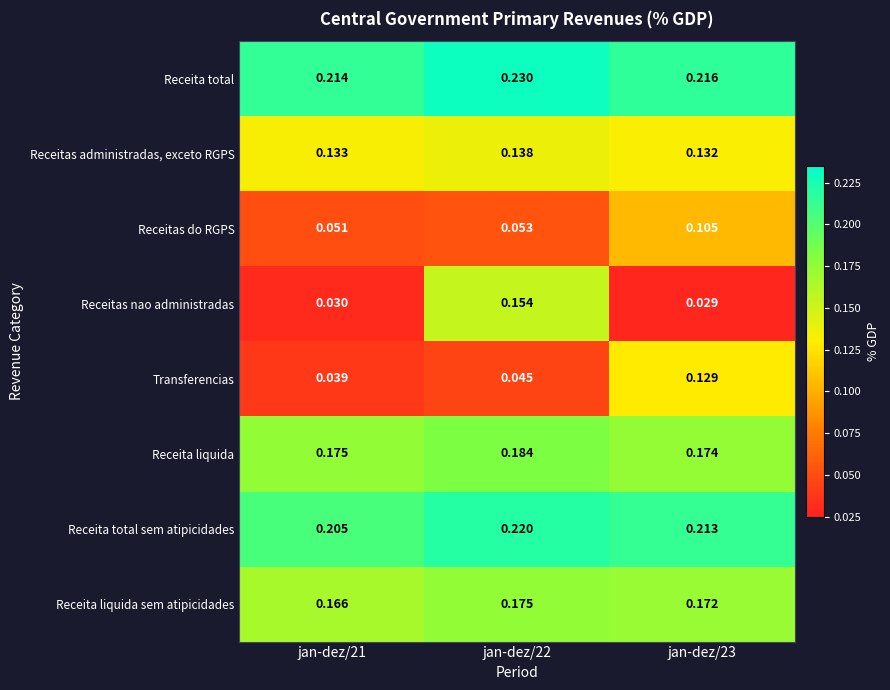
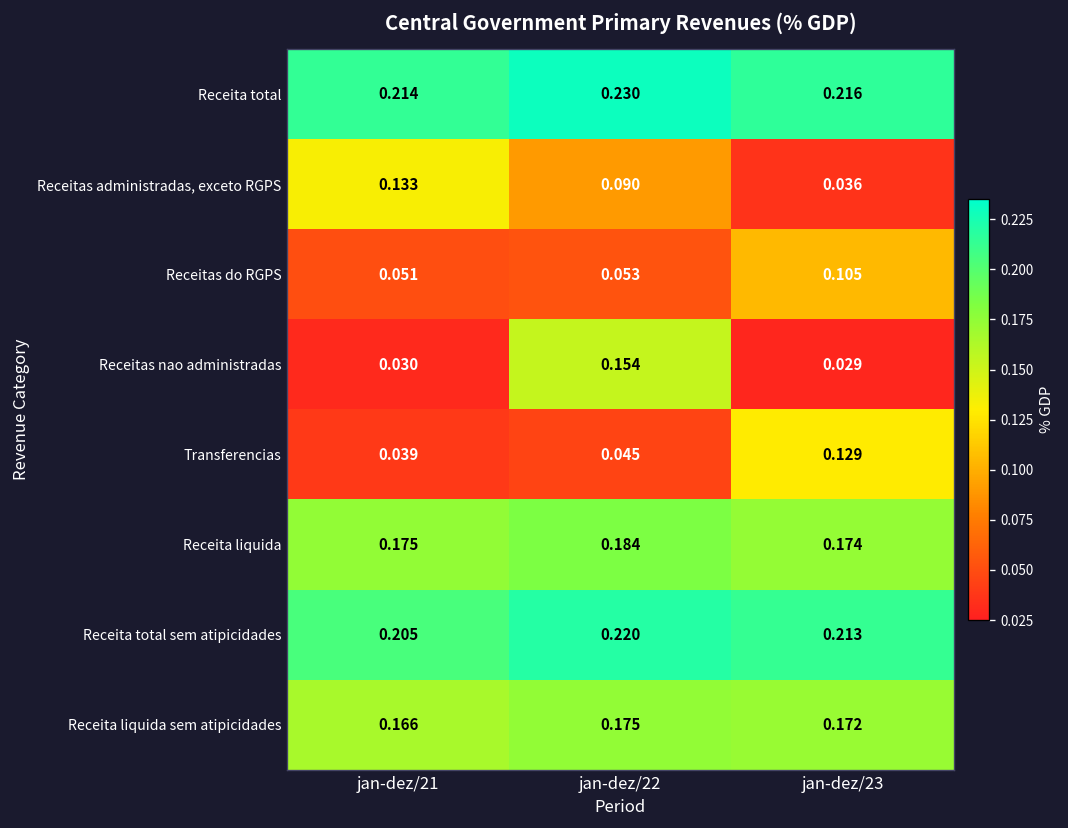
Receitas administradas, exceto RGPS, jan-dez/22: 0.138 -> 0.090
Receitas administradas, exceto RGPS, jan-dez/23: 0.132 -> 0.036
